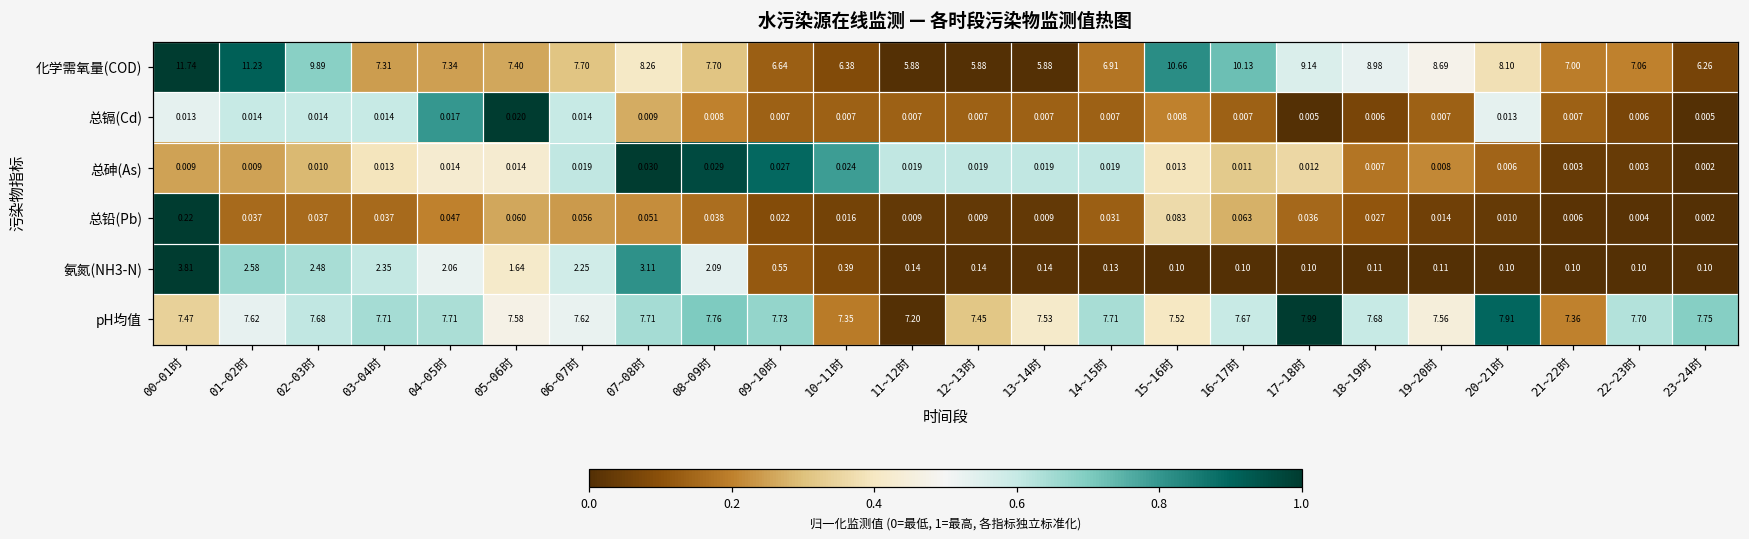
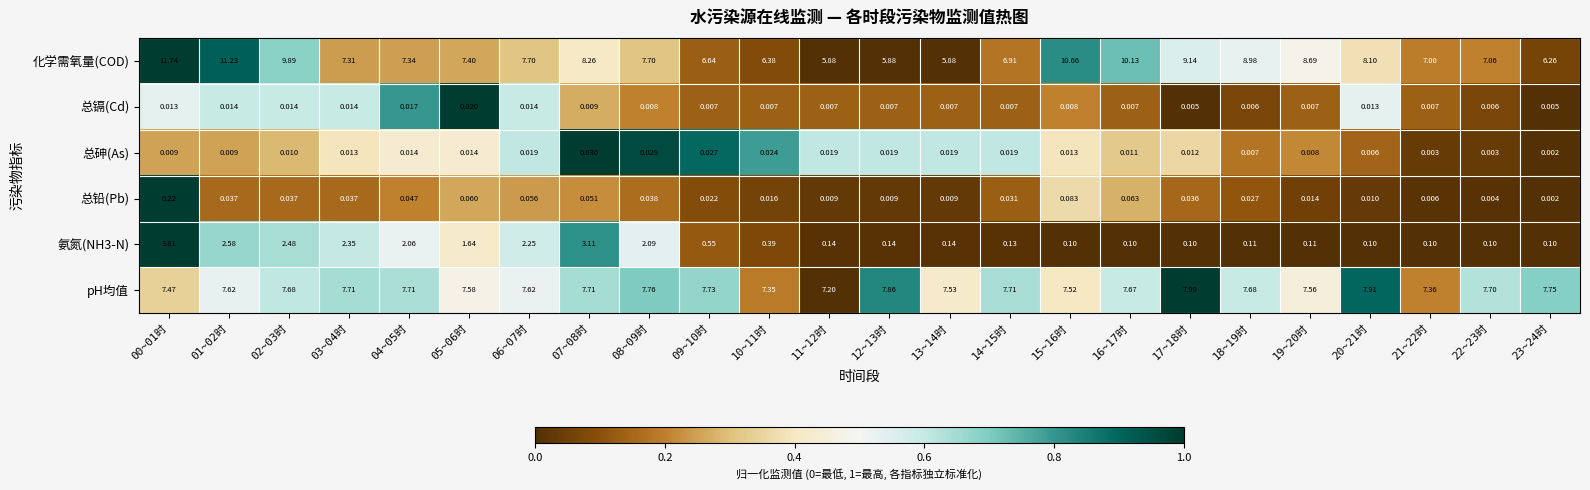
pH均值, 12~13时: 7.45 -> 7.86
